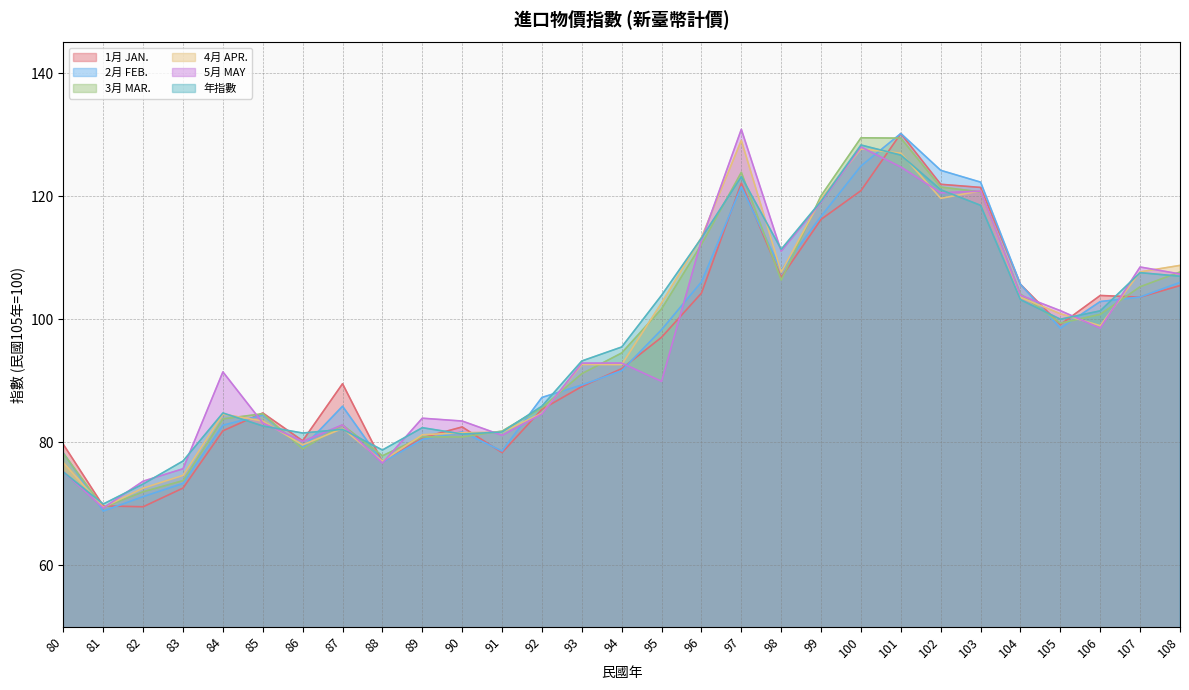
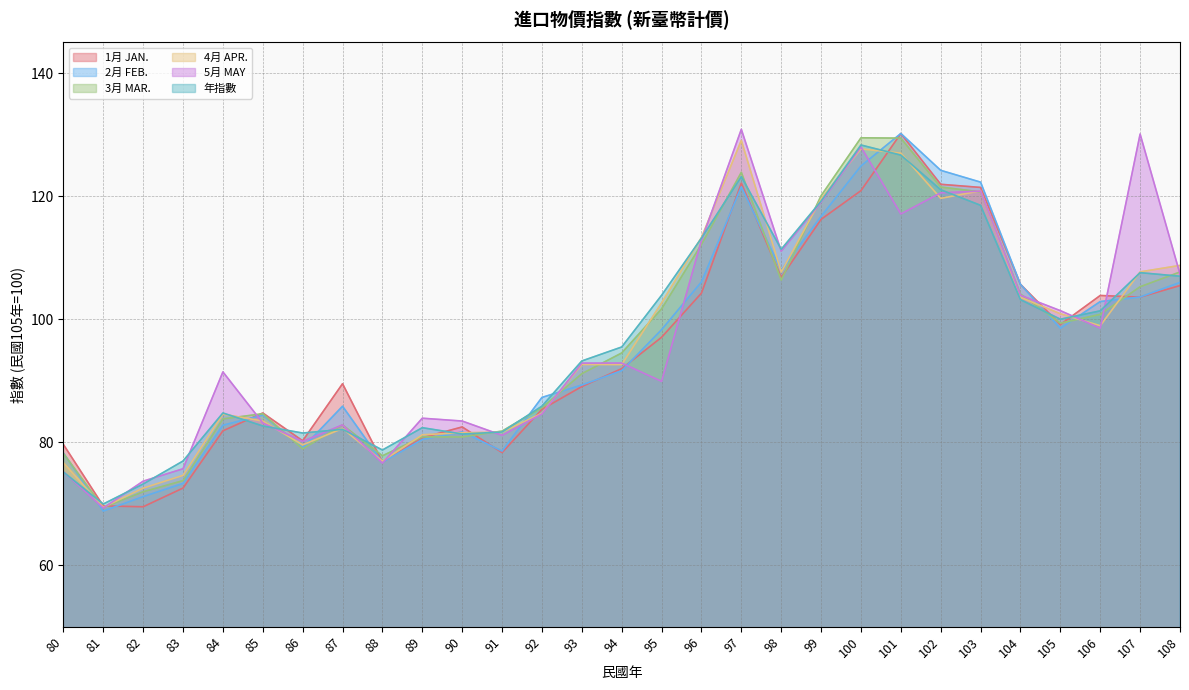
5月 MAY, 101: 125 -> 117
5月 MAY, 107: 108 -> 130
